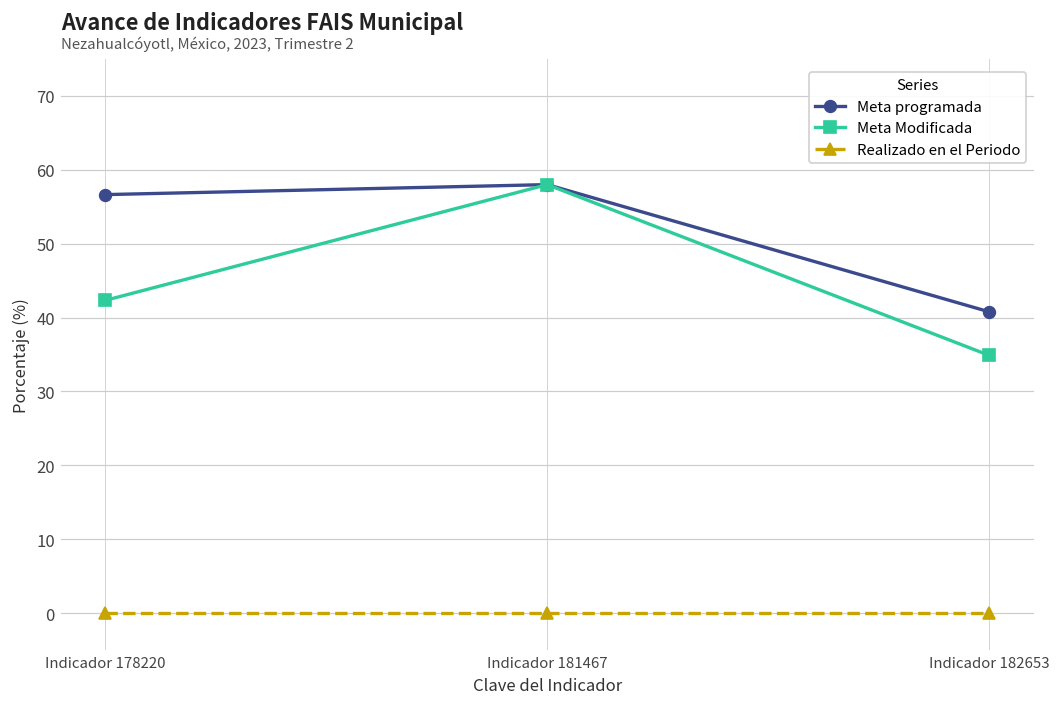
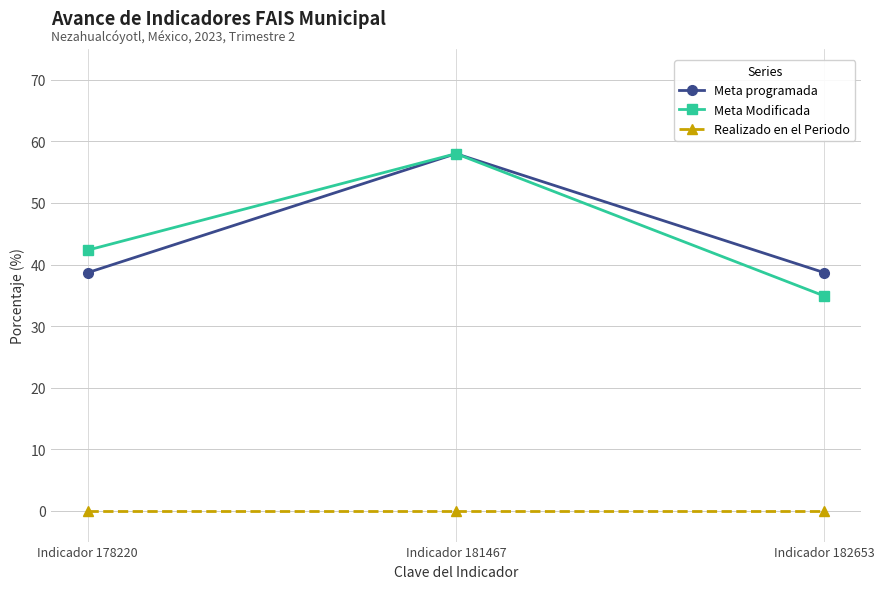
Meta programada, Indicador 178220: 57 -> 39
Meta programada, Indicador 182653: 41 -> 39
